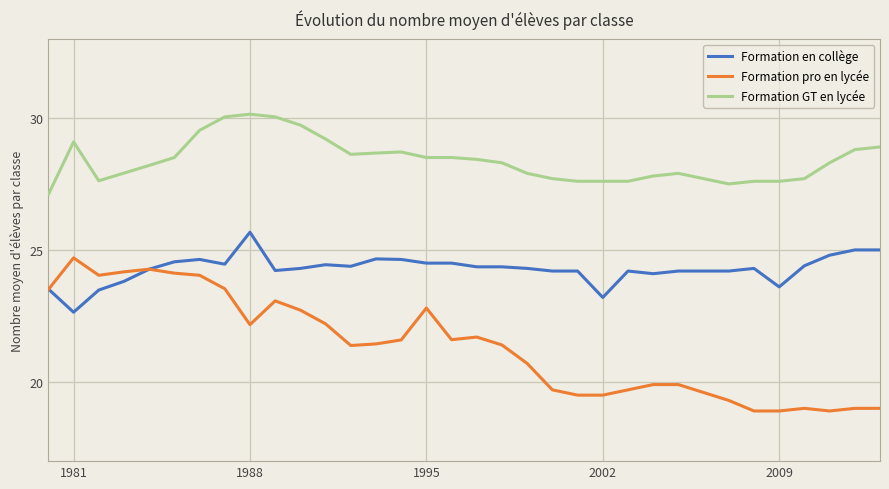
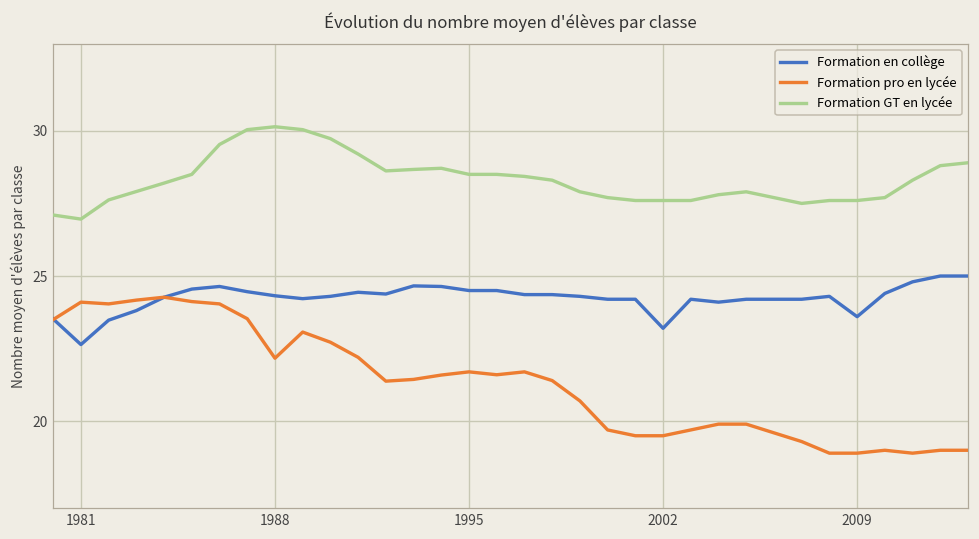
Formation pro en lycée, 1981: 24.7 -> 24.1
Formation GT en lycée, 1981: 29.1 -> 27.0
Formation en collège, 1988: 25.7 -> 24.3
Formation pro en lycée, 1995: 22.8 -> 21.7
